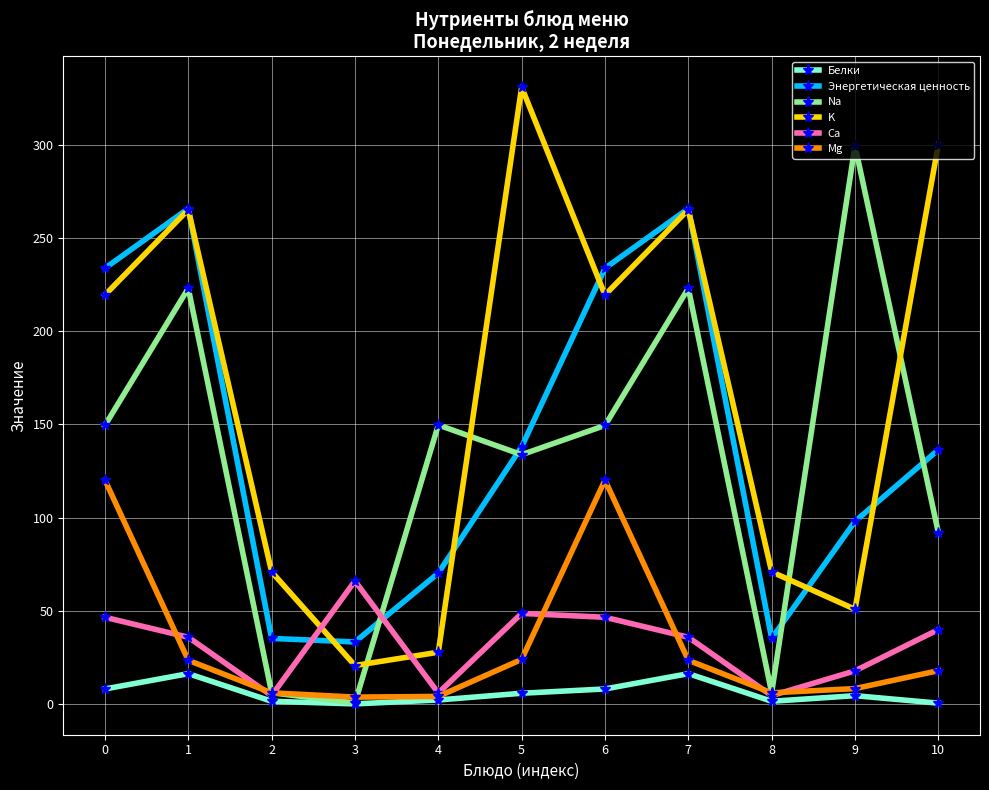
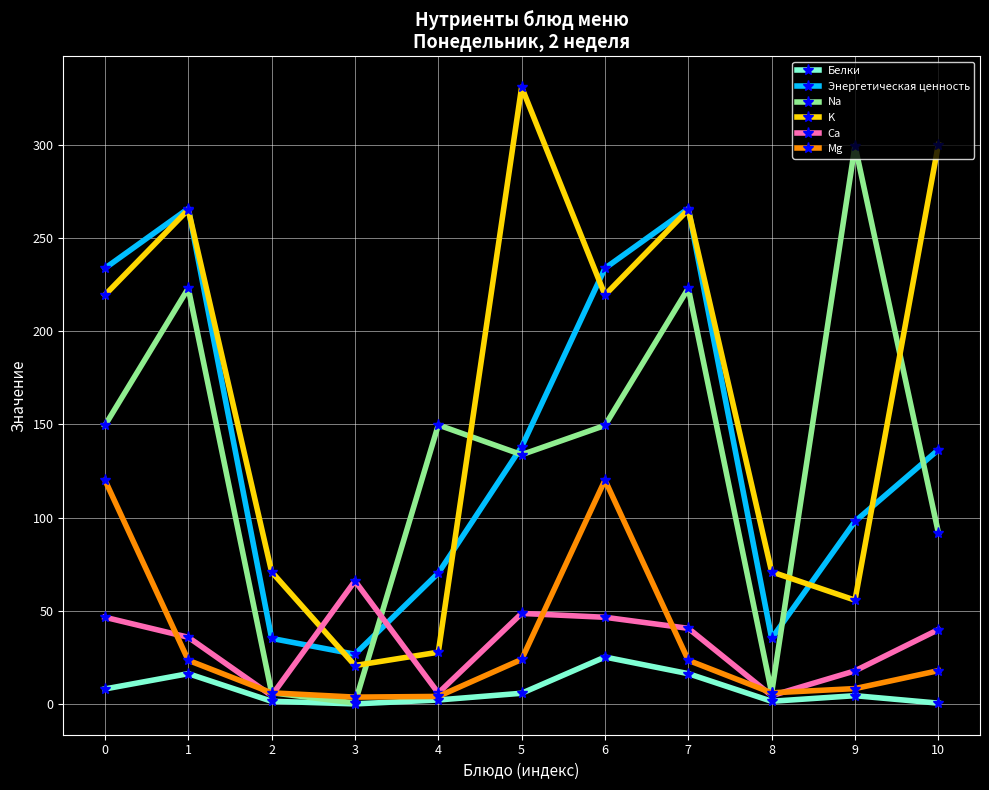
Энергетическая ценность, 3: 33 -> 27
Белки, 6: 8 -> 25
Ca, 7: 36 -> 41
K, 9: 51 -> 56
